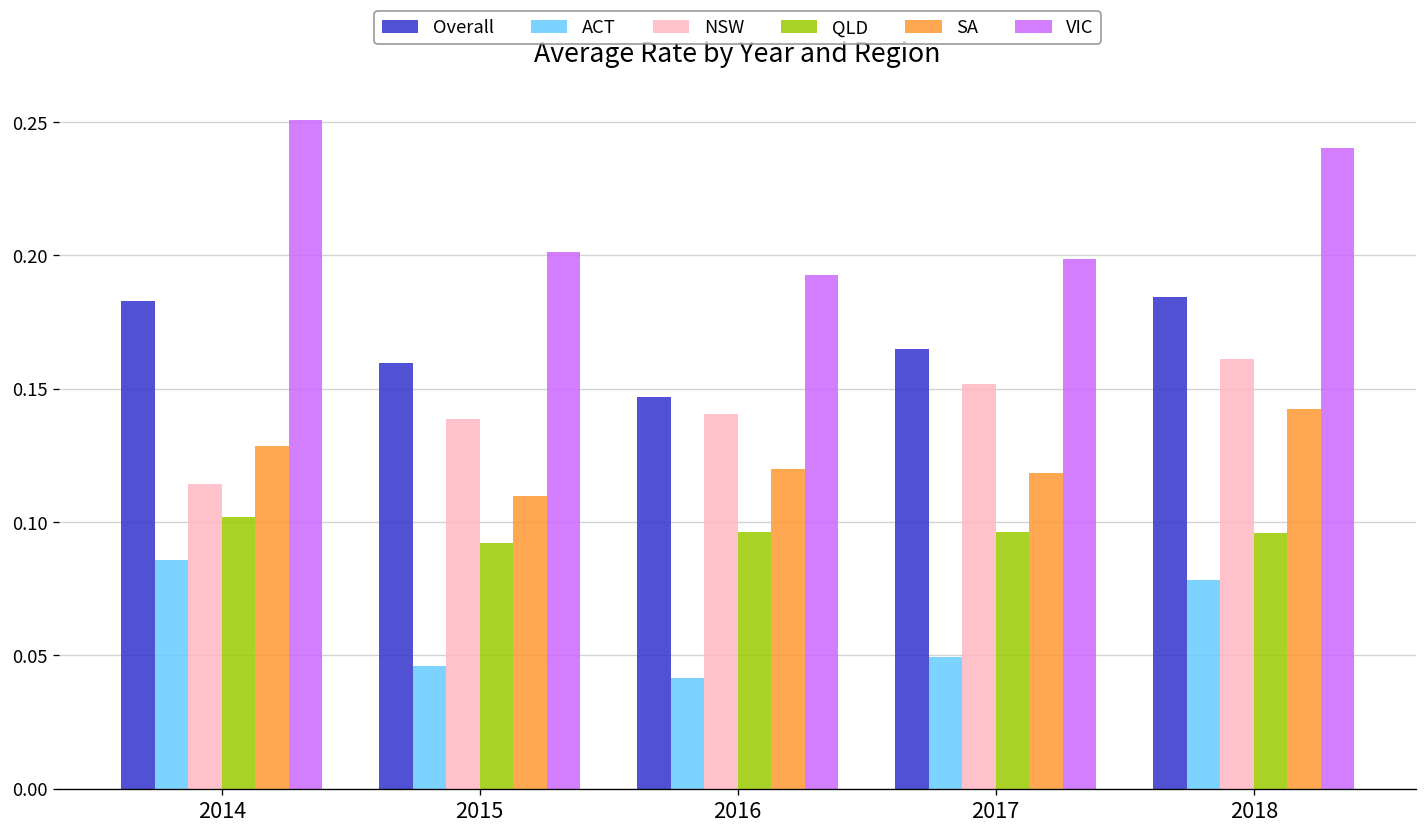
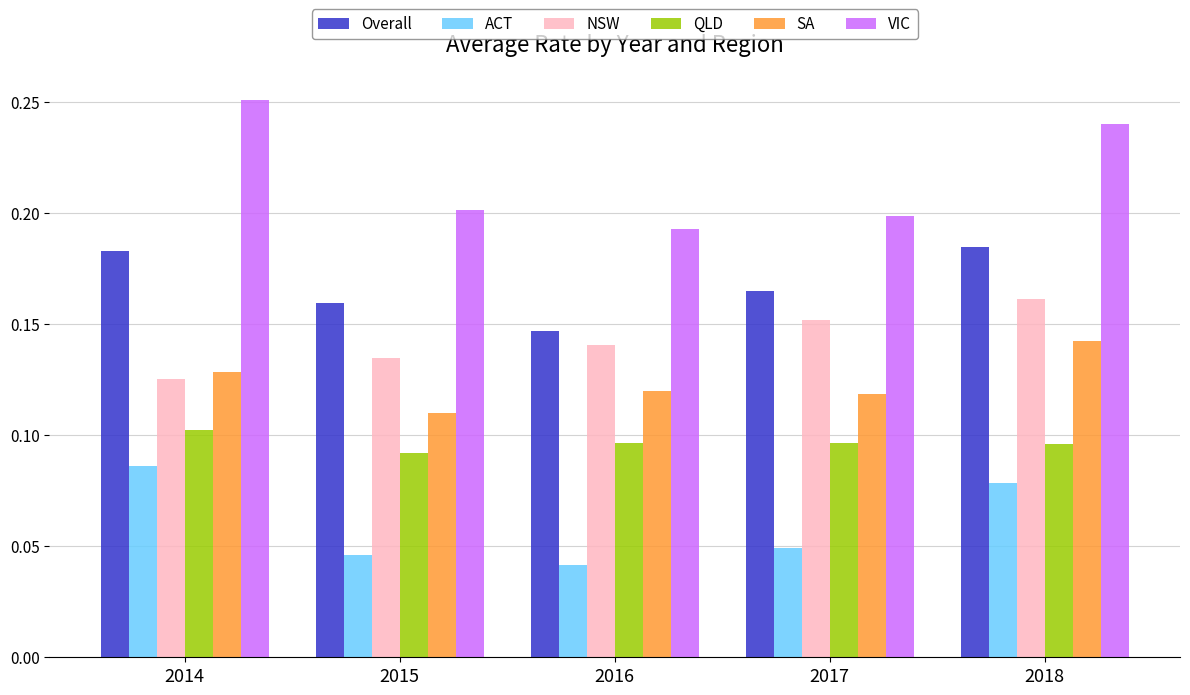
NSW, 2014: 0.114 -> 0.125
NSW, 2015: 0.139 -> 0.135
